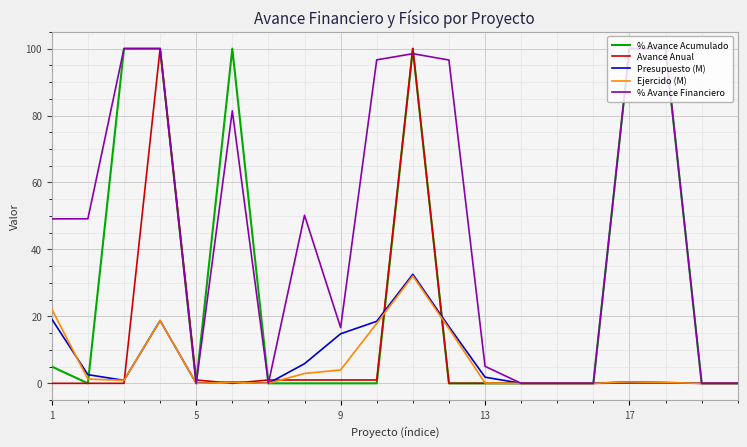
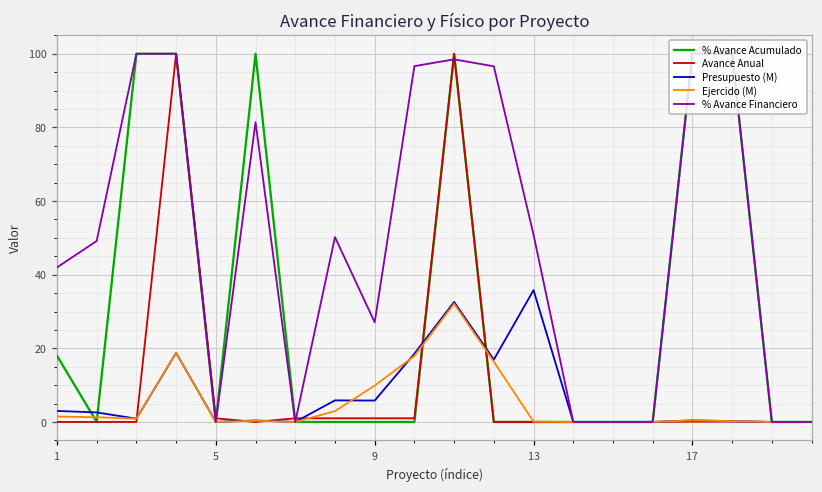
% Avance Acumulado, 1: 5 -> 18
Presupuesto (M), 1: 19 -> 3
Ejercido (M), 1: 22 -> 1
% Avance Financiero, 1: 49 -> 42
Presupuesto (M), 9: 15 -> 6
Ejercido (M), 9: 4 -> 10
% Avance Financiero, 9: 17 -> 27
Presupuesto (M), 13: 2 -> 36
% Avance Financiero, 13: 5 -> 51
